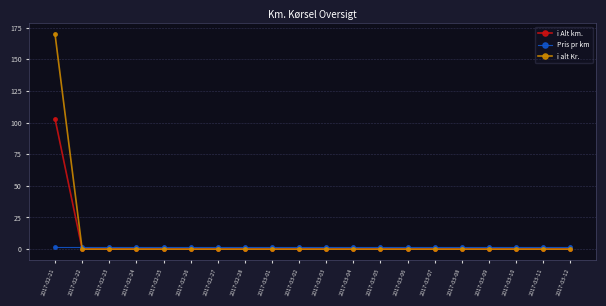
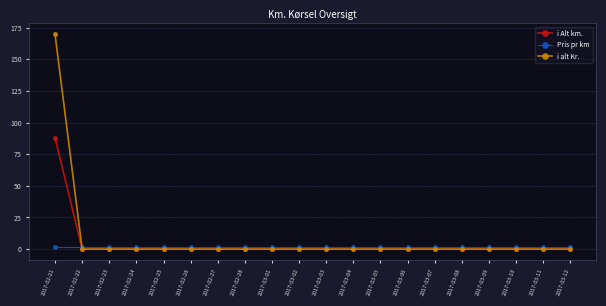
i Alt km., 2017-02-21: 103 -> 88
